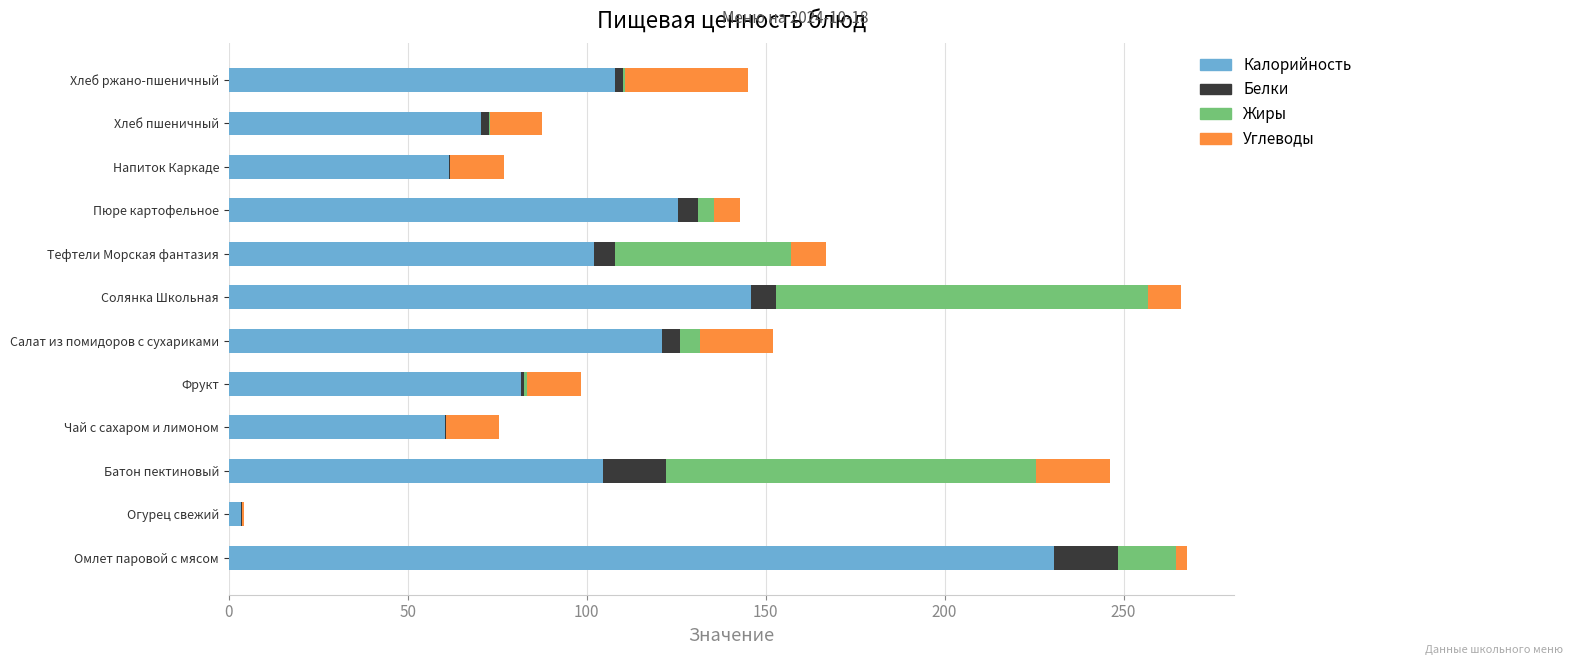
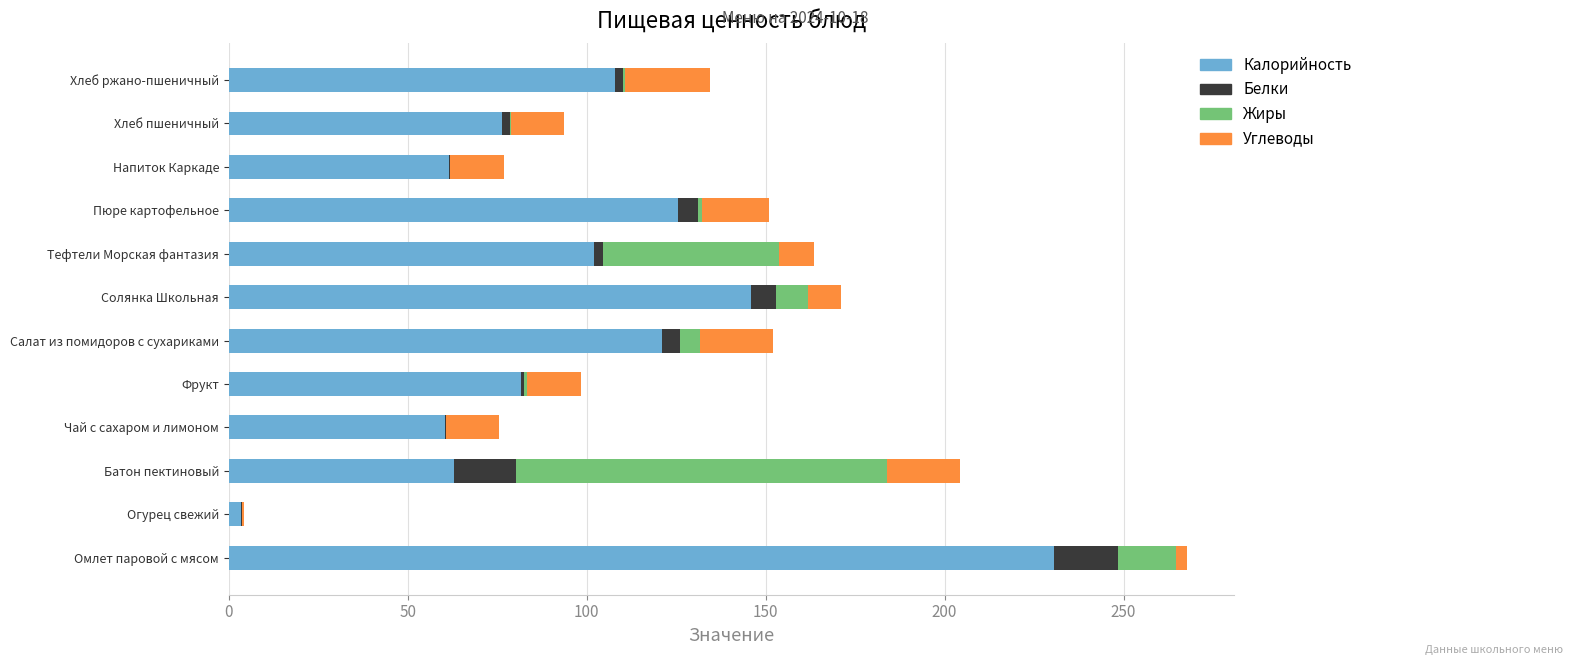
Углеводы, Хлеб ржано-пшеничный: 35 -> 24
Калорийность, Хлеб пшеничный: 70 -> 76
Жиры, Пюре картофельное: 4 -> 1
Углеводы, Пюре картофельное: 7 -> 19
Белки, Тефтели Морская фантазия: 6 -> 2
Жиры, Солянка Школьная: 104 -> 9
Калорийность, Батон пектиновый: 105 -> 63
